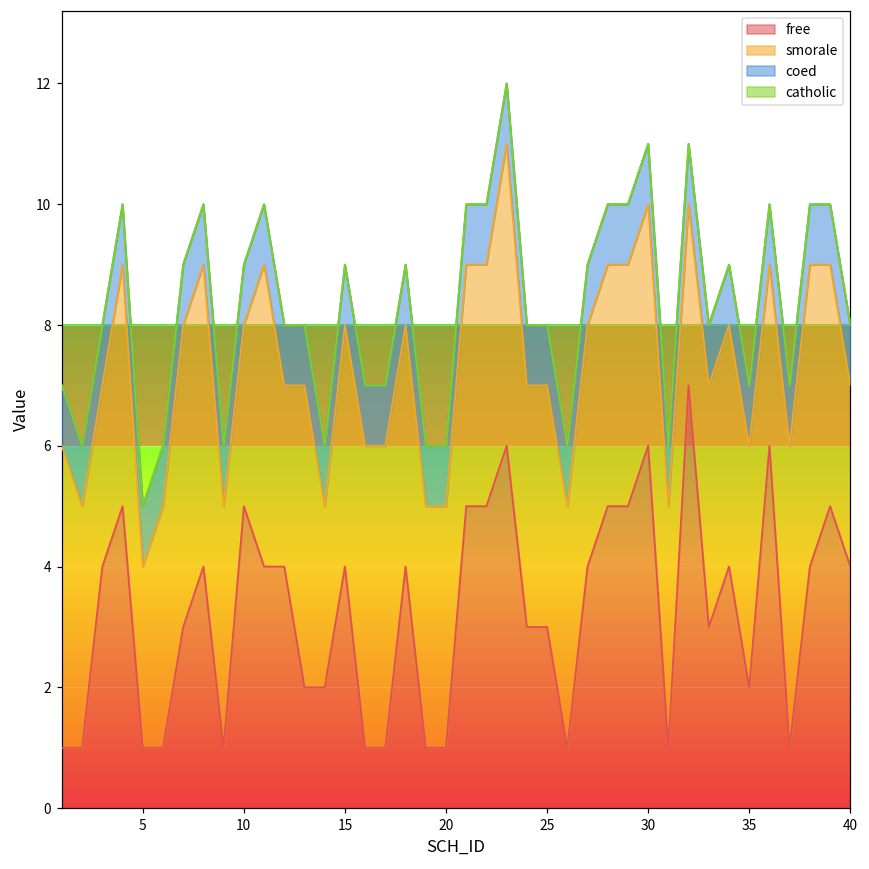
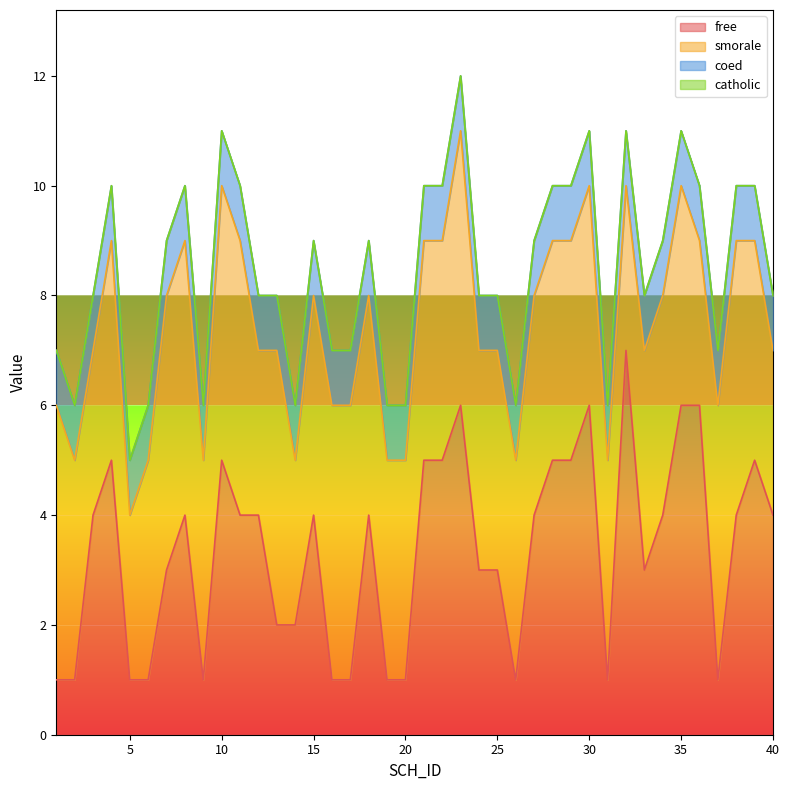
smorale, 10: 3 -> 5
free, 35: 2 -> 6
